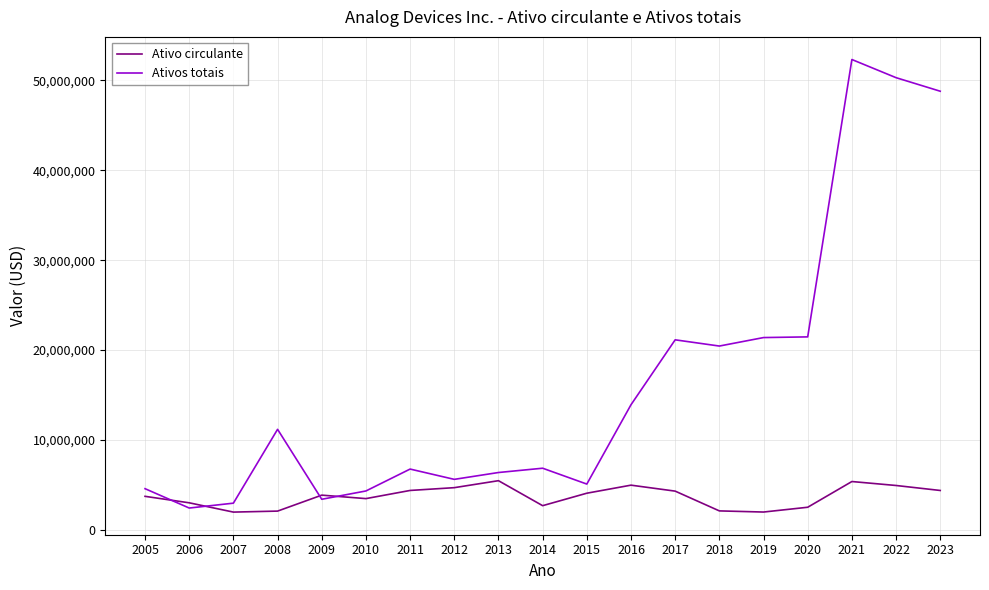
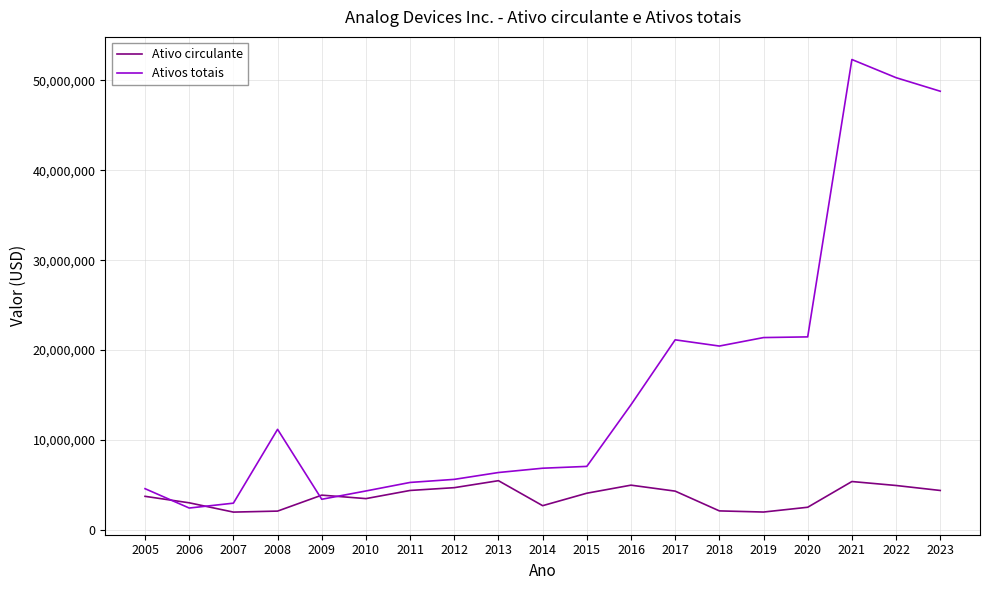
Ativos totais, 2011: 7,000,000 -> 5,000,000
Ativos totais, 2015: 5,000,000 -> 7,000,000
